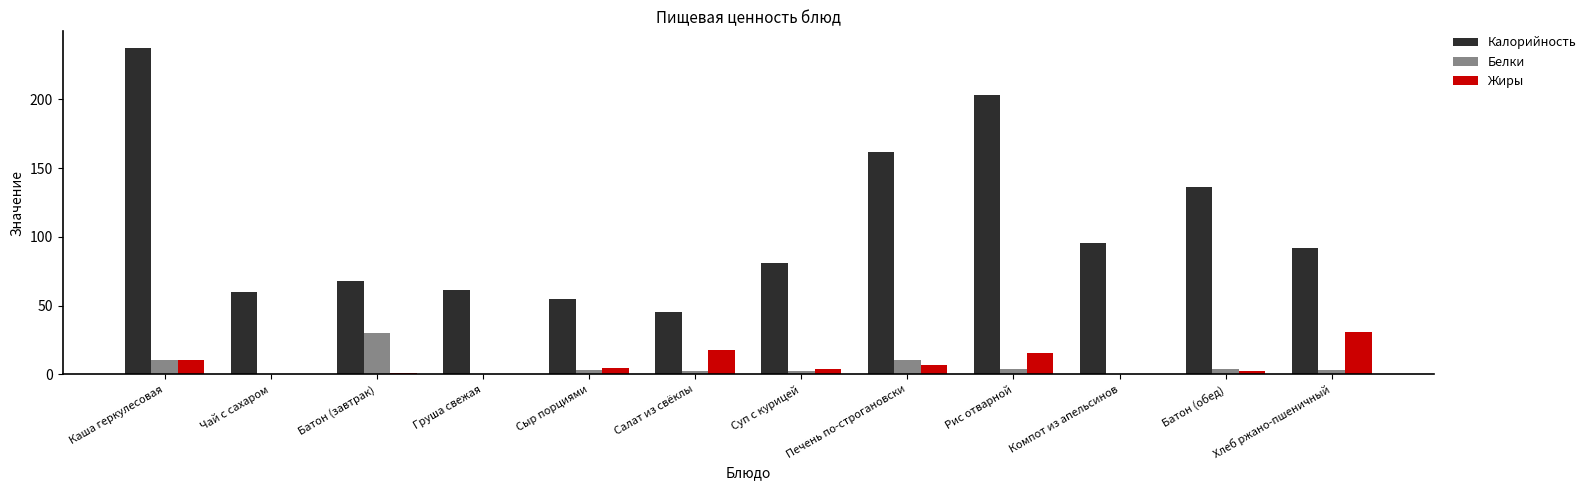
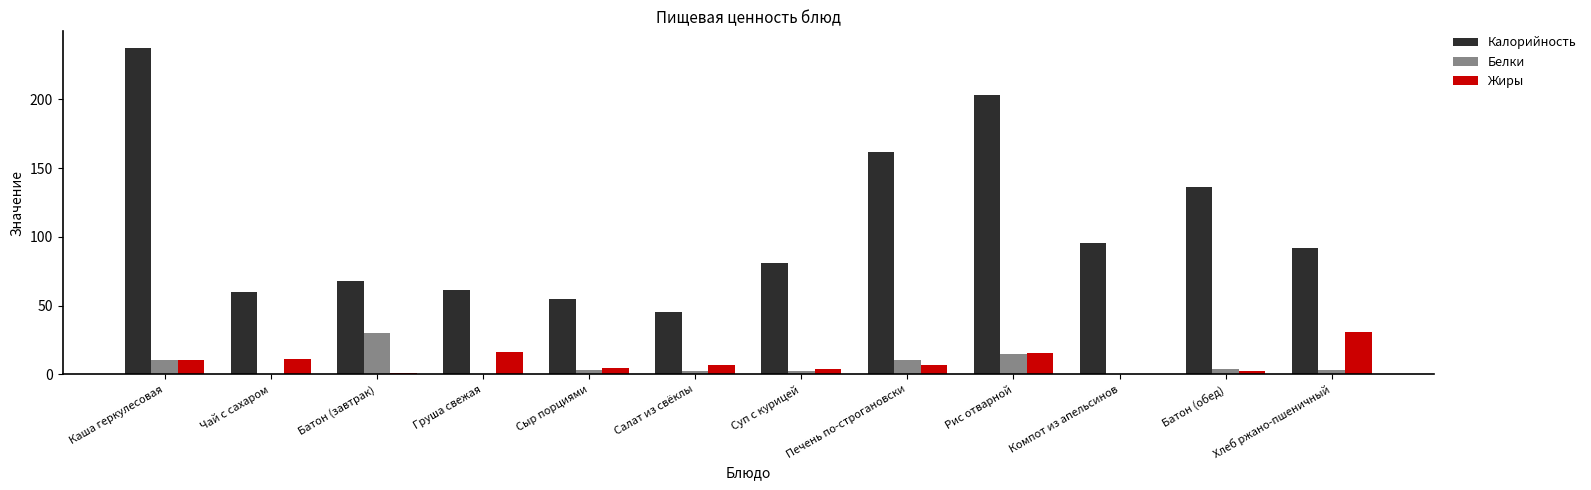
Жиры, Чай с сахаром: 0 -> 11
Жиры, Груша свежая: 0 -> 16
Жиры, Салат из свёклы: 18 -> 7
Белки, Рис отварной: 4 -> 15
